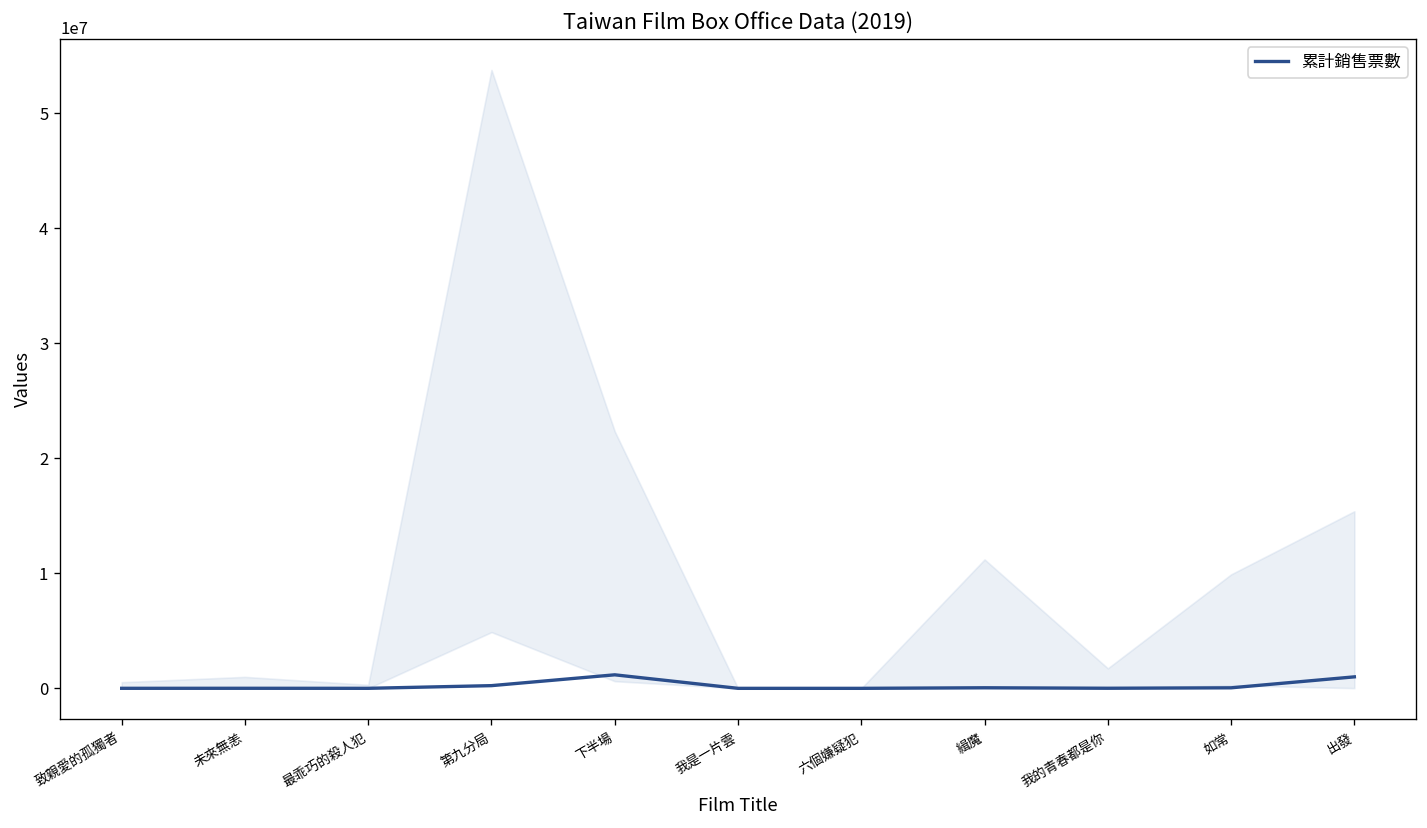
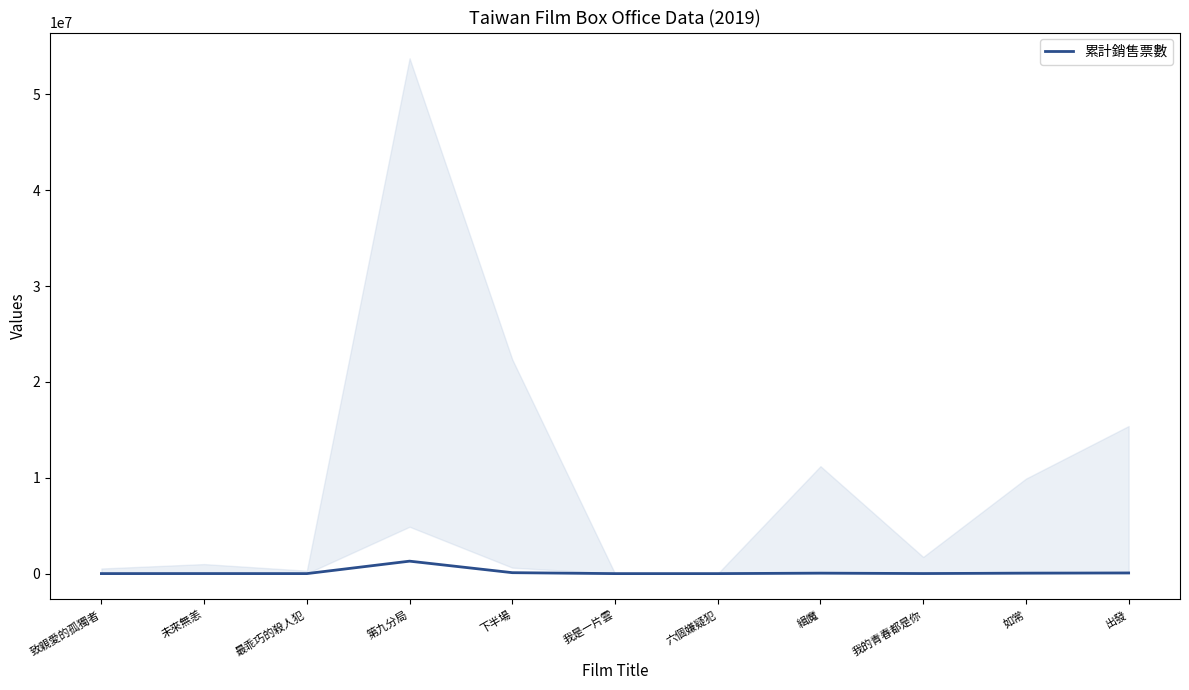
累計銷售票數, 第九分局: 0 -> 1000000
累計銷售票數, 下半場: 1000000 -> 0
累計銷售票數, 出發: 1000000 -> 0
